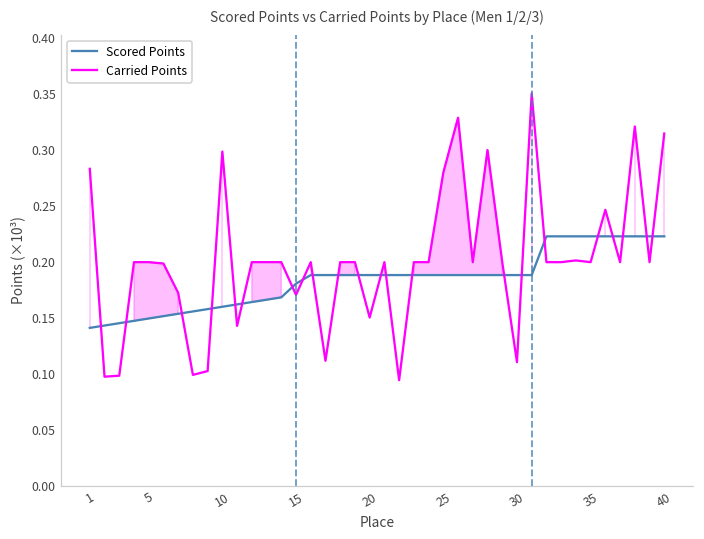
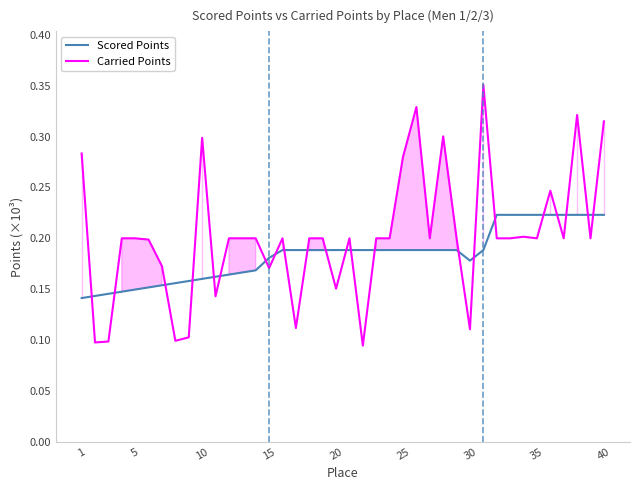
Scored Points, 30: 0.188 -> 0.178
